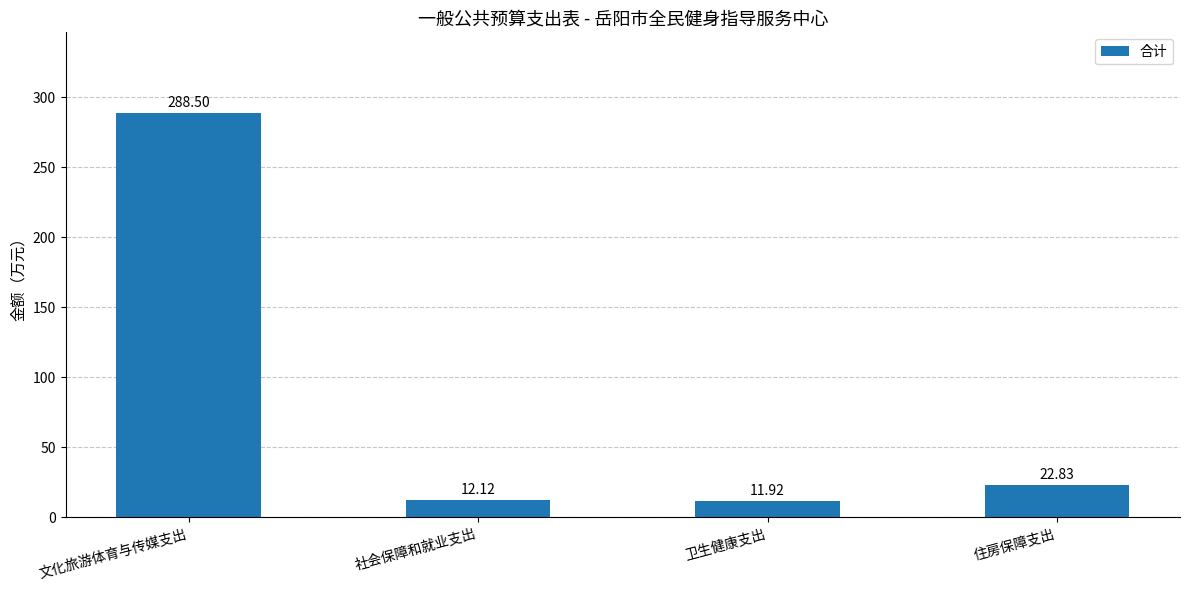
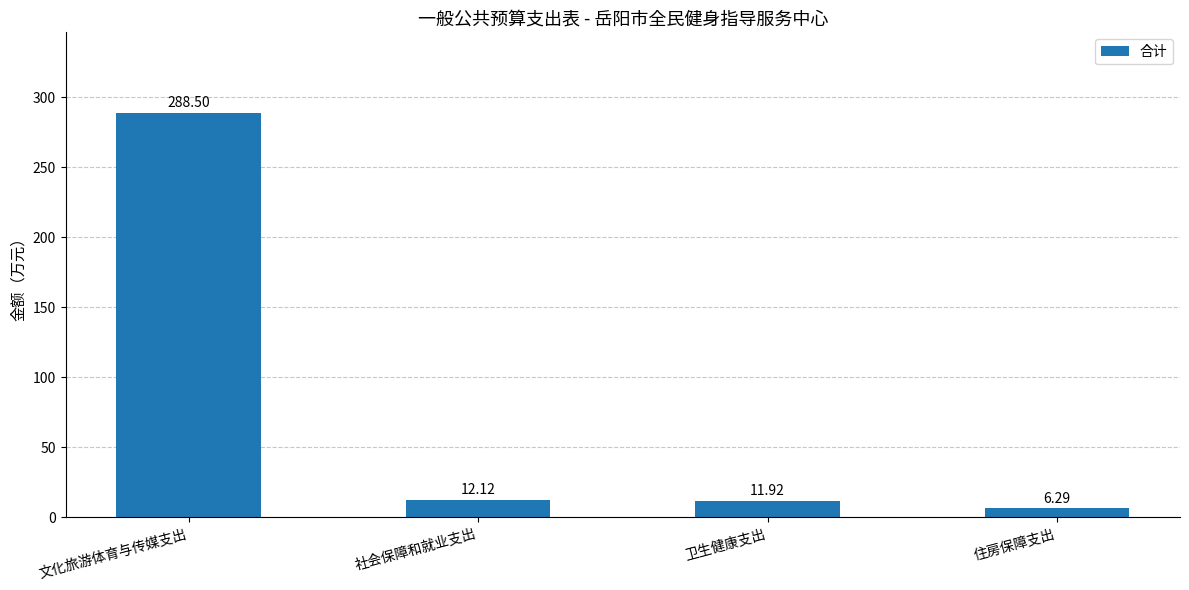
住房保障支出: 22.83 -> 6.29
